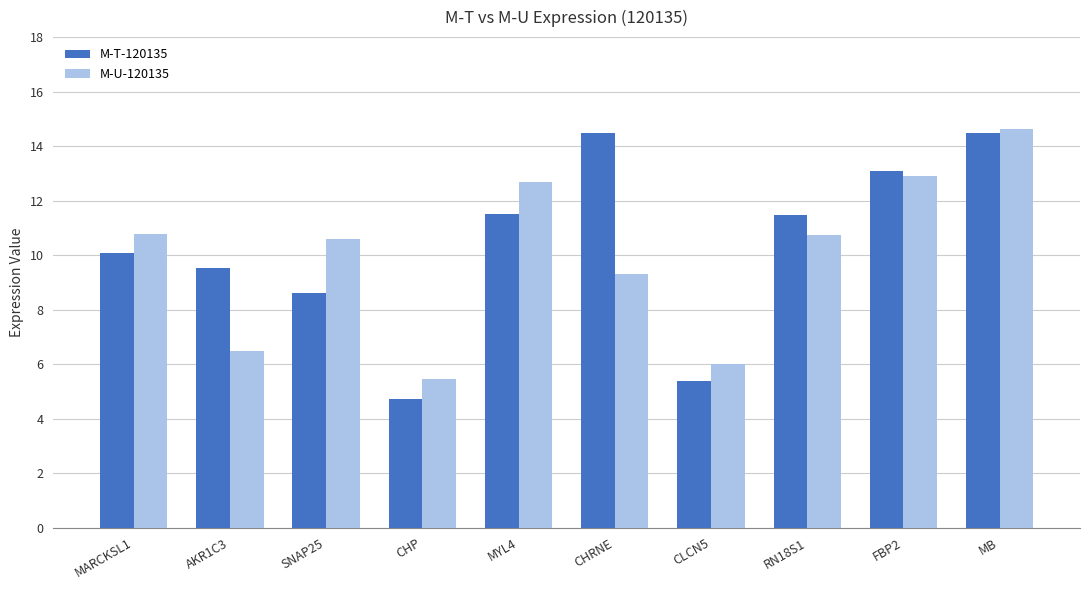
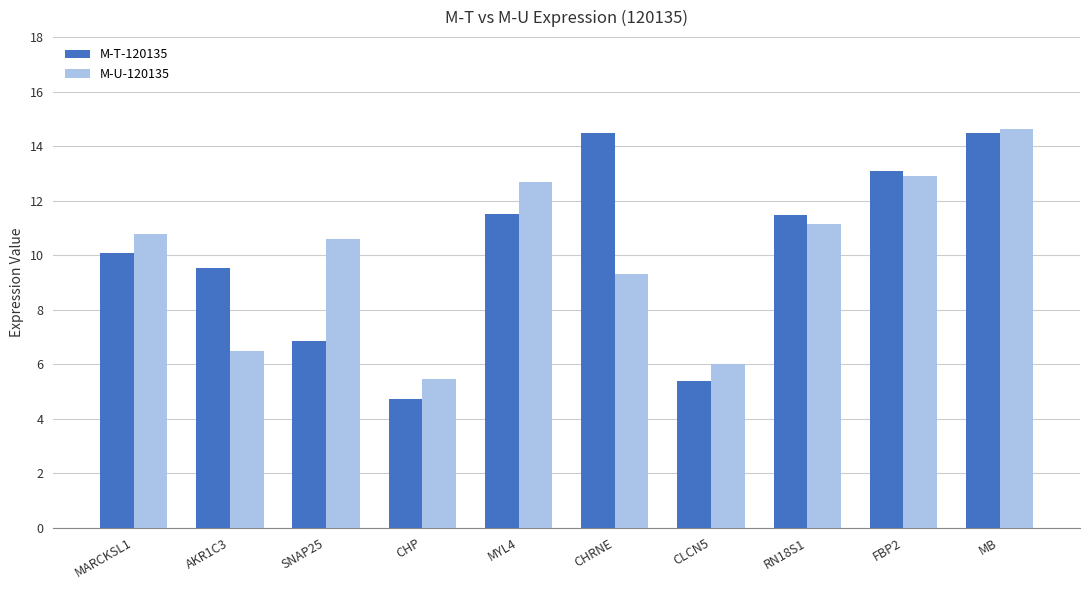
M-T-120135, SNAP25: 8.6 -> 6.8
M-U-120135, RN18S1: 10.7 -> 11.2
